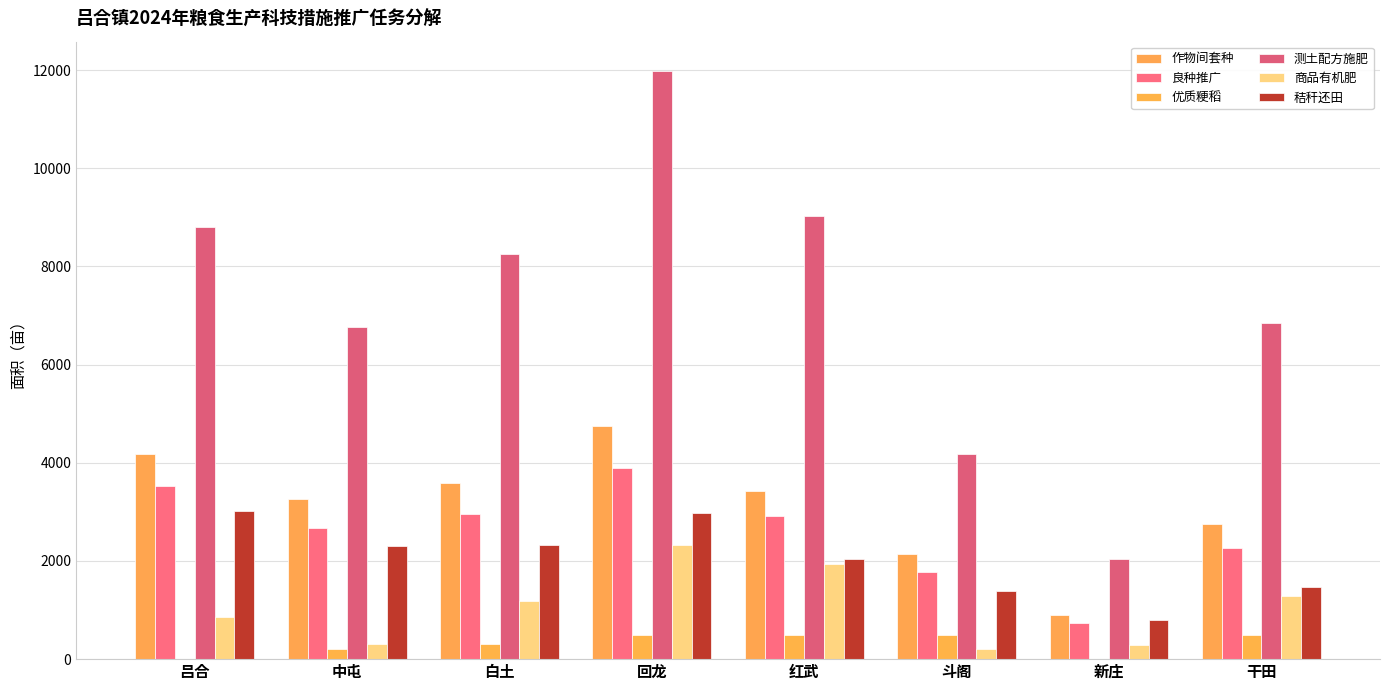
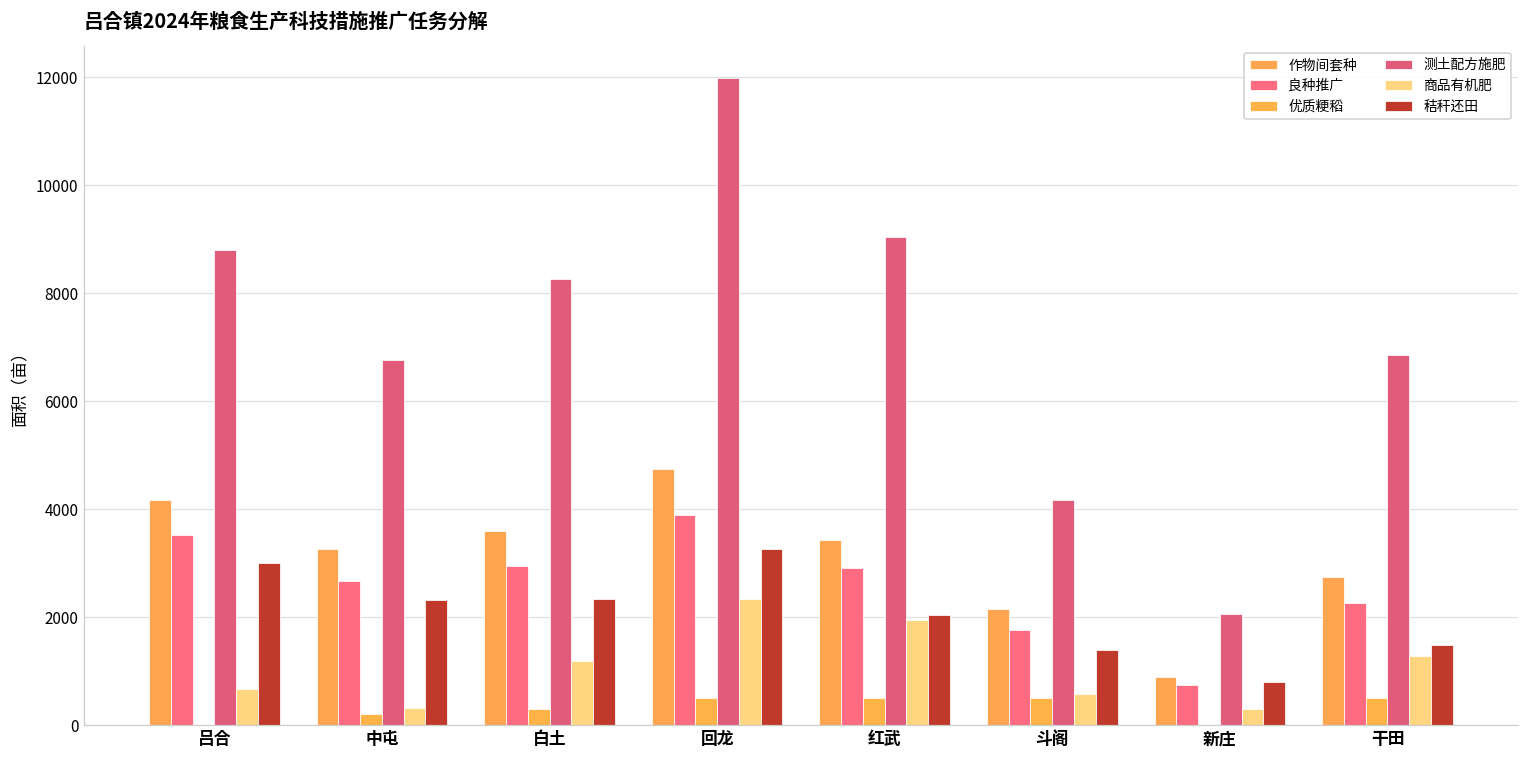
商品有机肥, 吕合: 900 -> 700
秸秆还田, 回龙: 3000 -> 3300
商品有机肥, 斗阁: 200 -> 600
